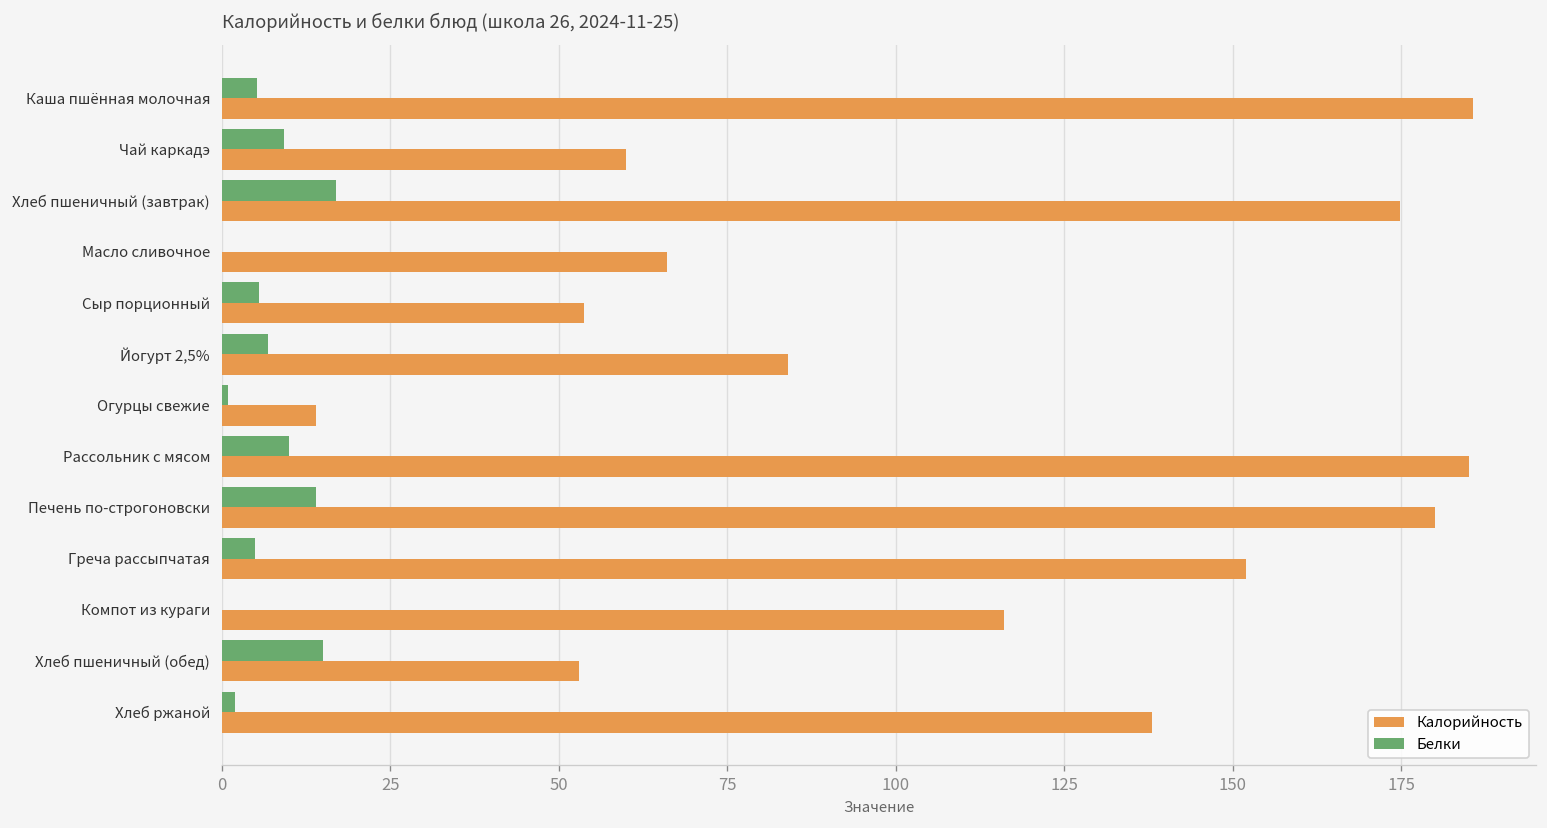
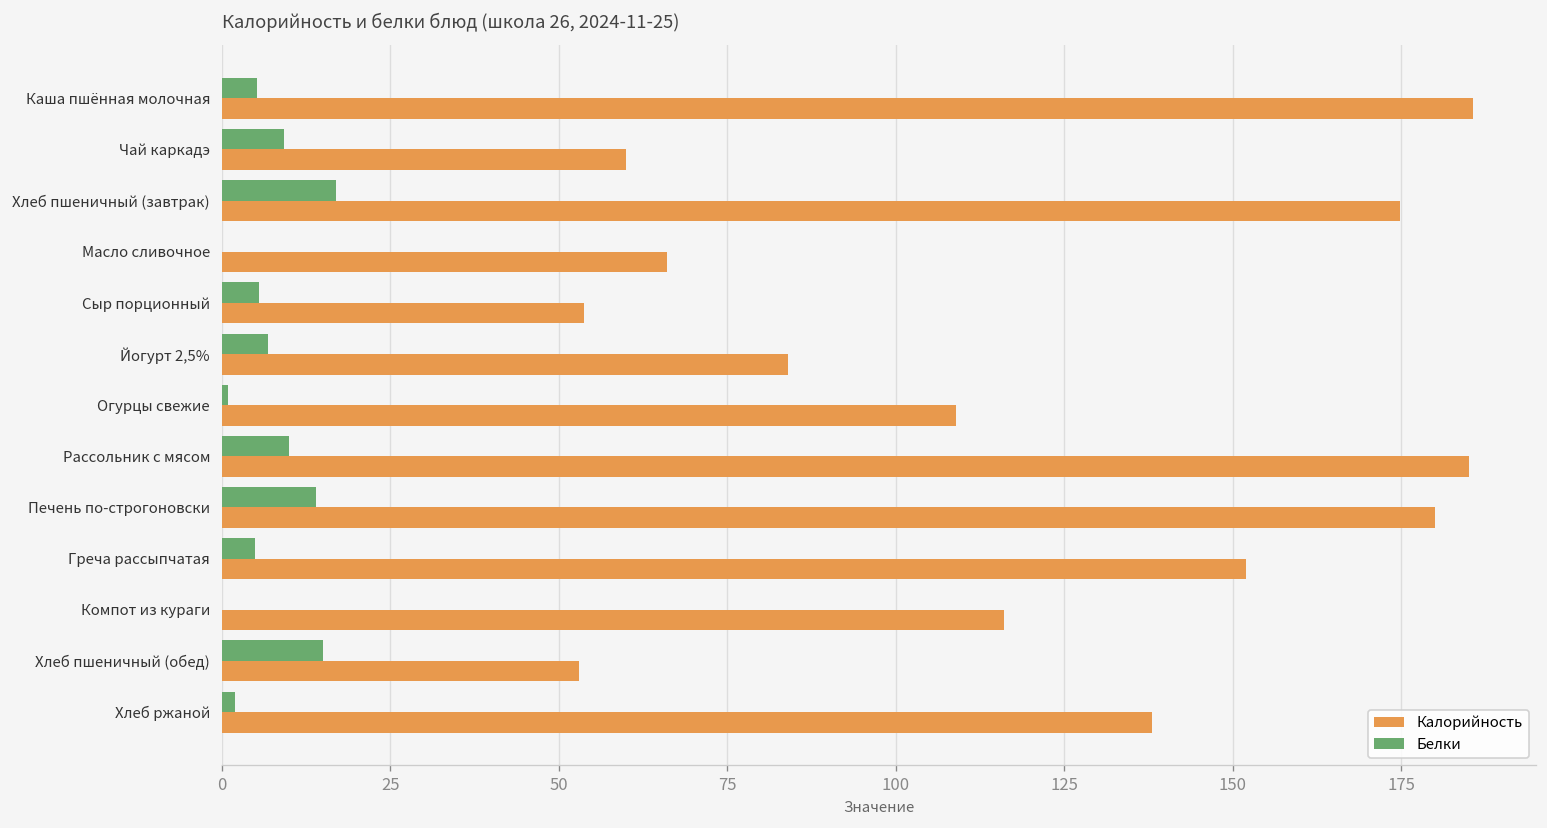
Калорийность, Огурцы свежие: 14 -> 109
